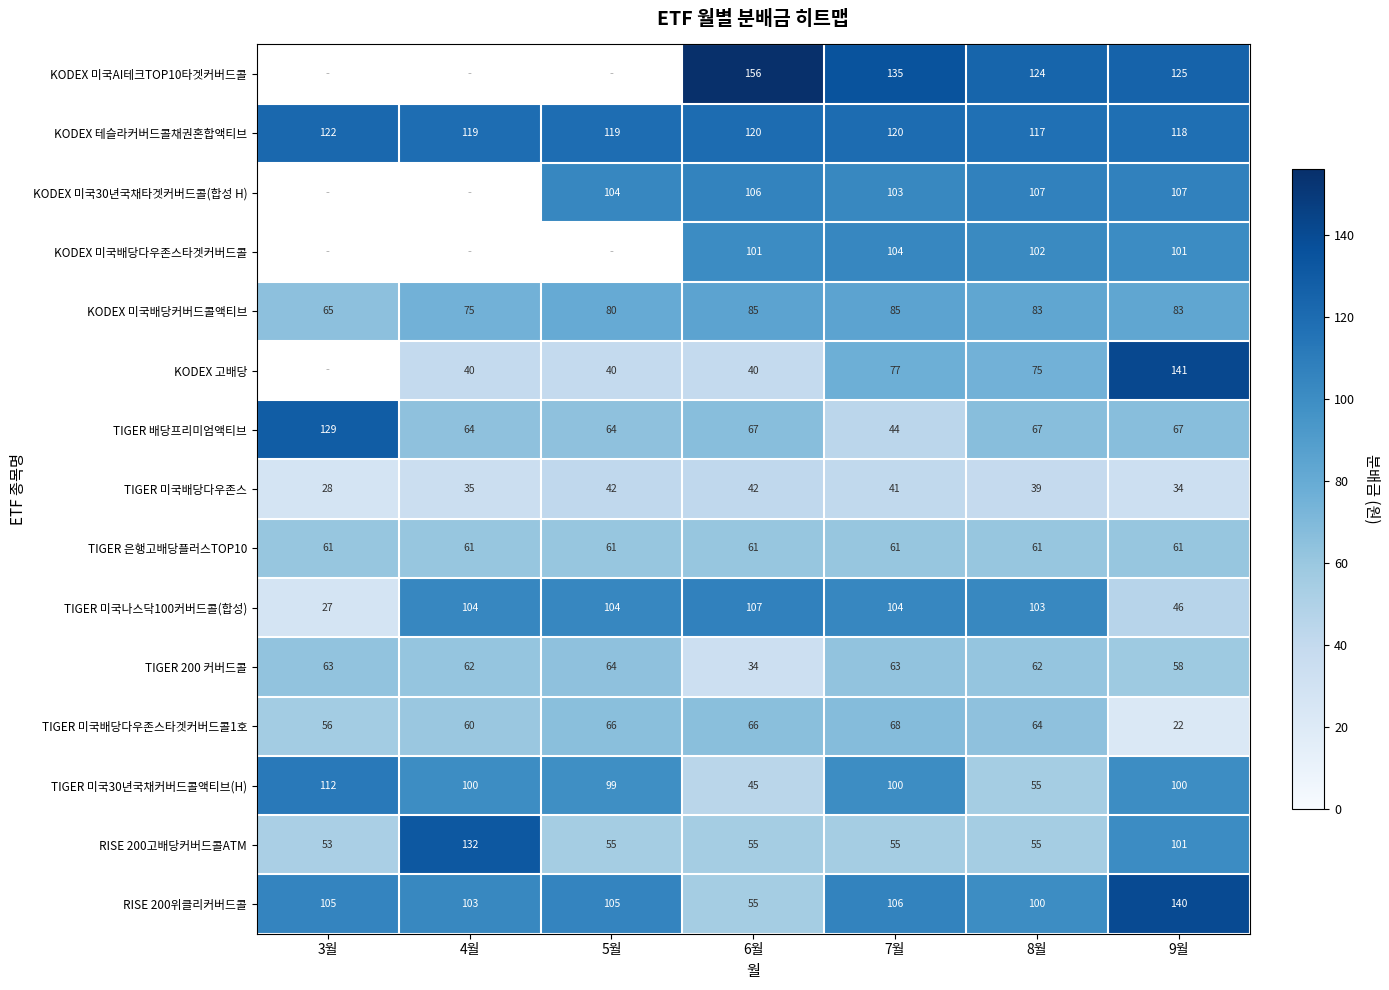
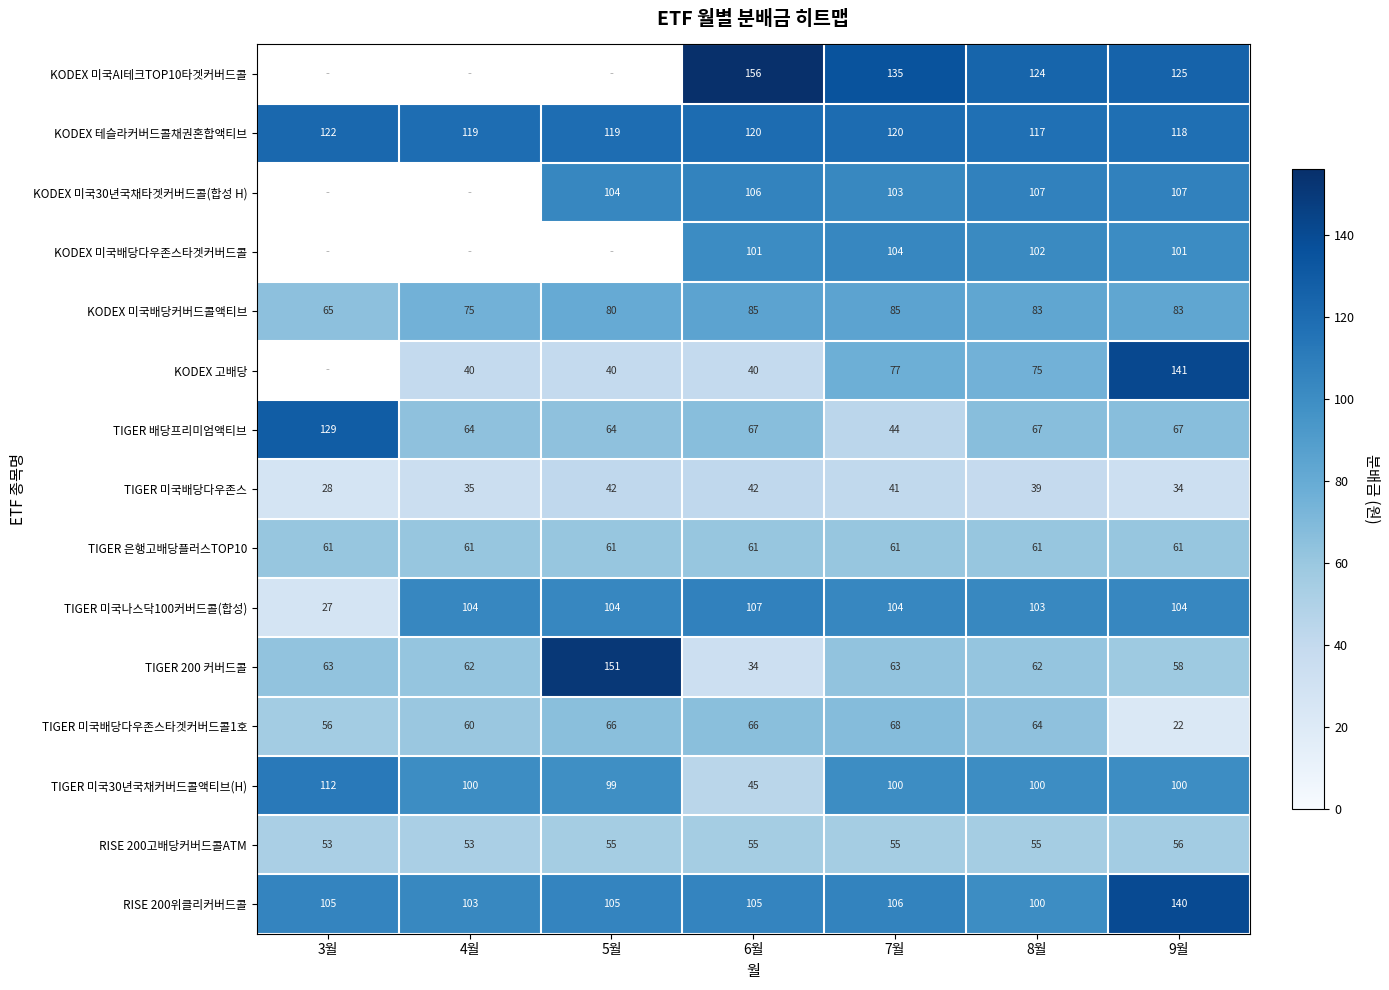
TIGER 미국나스닥100커버드콜(합성), 9월: 46 -> 104
TIGER 200 커버드콜, 5월: 64 -> 151
TIGER 미국30년국채커버드콜액티브(H), 8월: 55 -> 100
RISE 200고배당커버드콜ATM, 4월: 132 -> 53
RISE 200고배당커버드콜ATM, 9월: 101 -> 56
RISE 200위클리커버드콜, 6월: 55 -> 105
